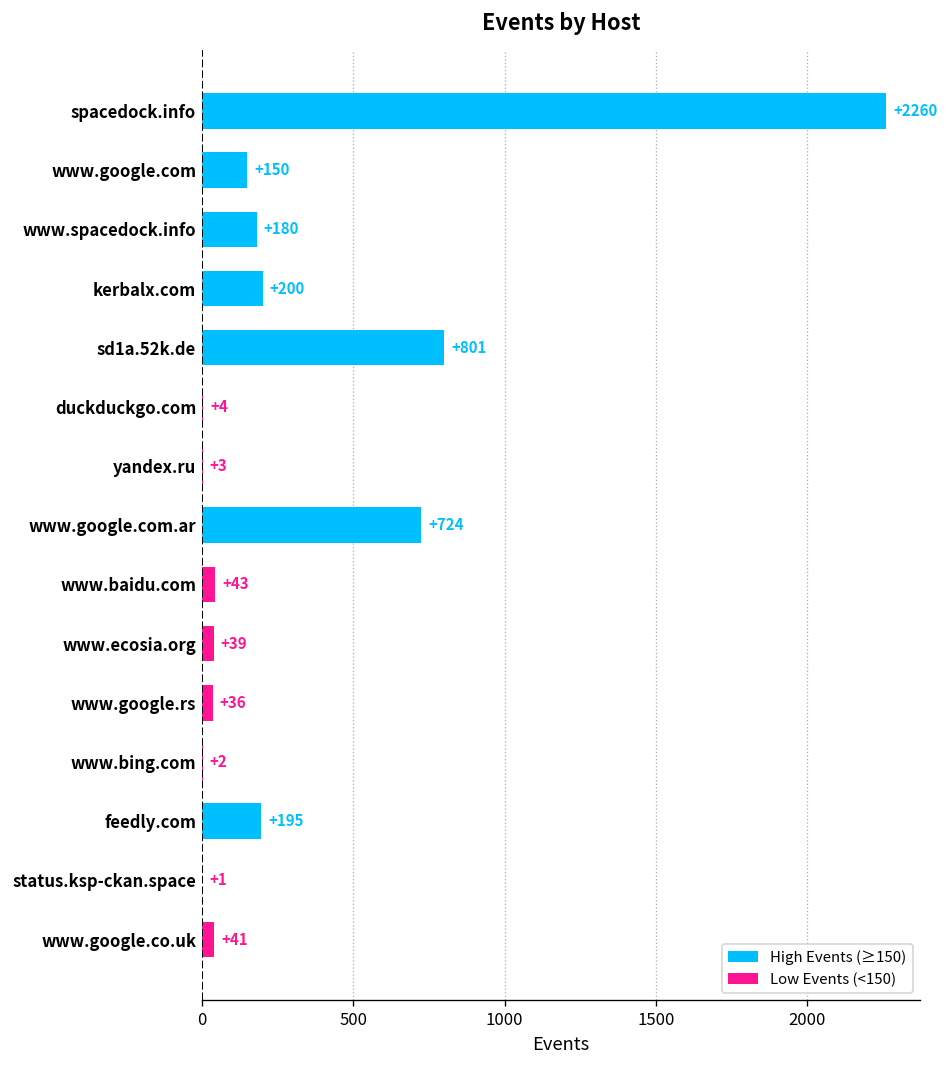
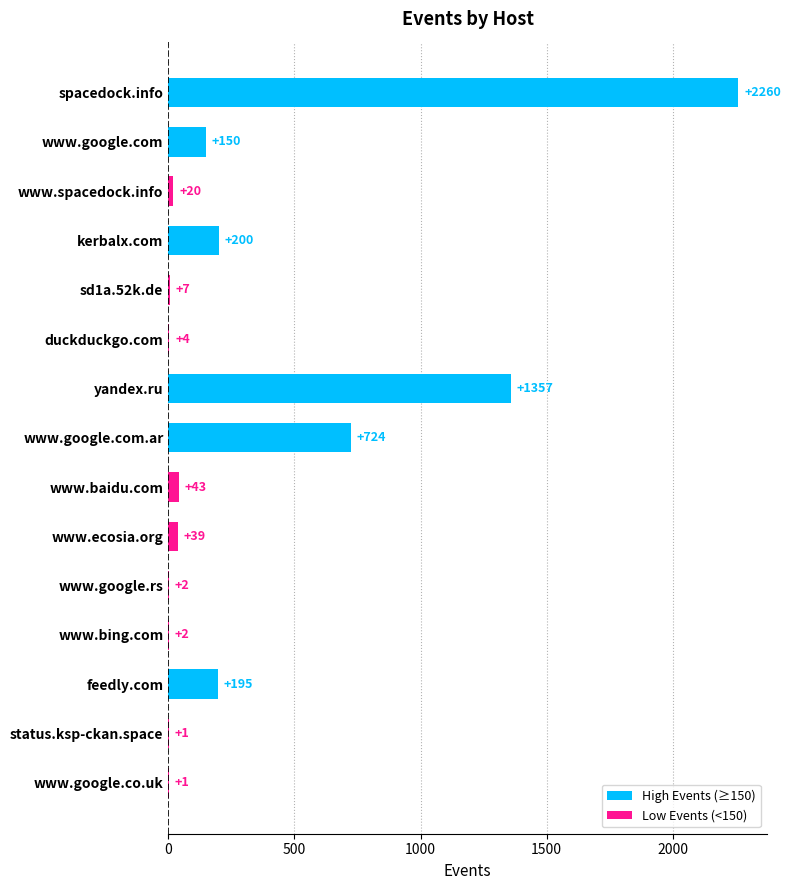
www.spacedock.info: +180 -> +20
sd1a.52k.de: +801 -> +7
yandex.ru: +3 -> +1357
www.google.rs: +36 -> +2
www.google.co.uk: +41 -> +1
